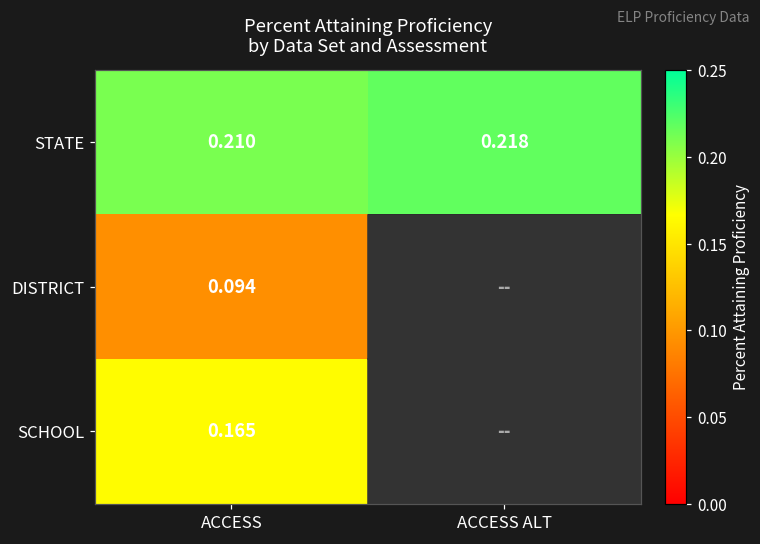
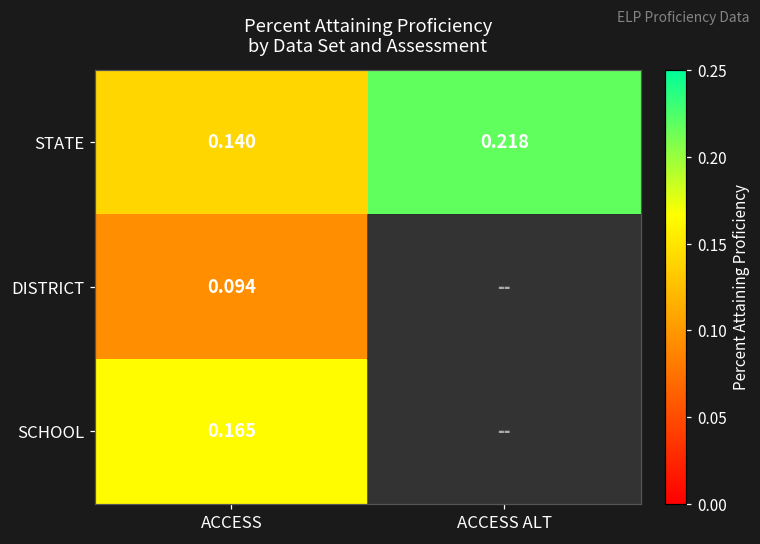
STATE, ACCESS: 0.210 -> 0.140
